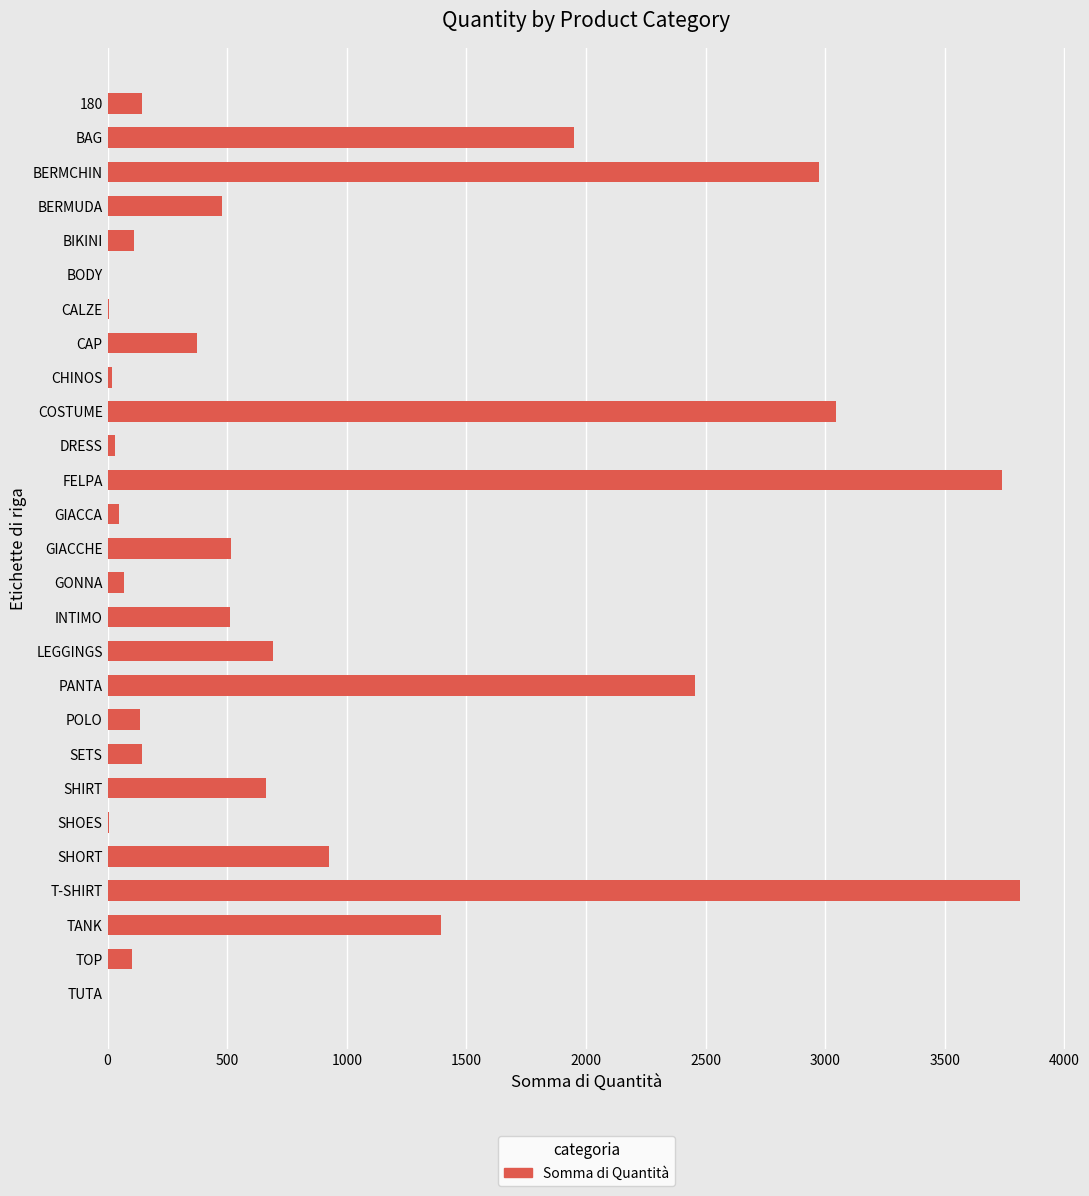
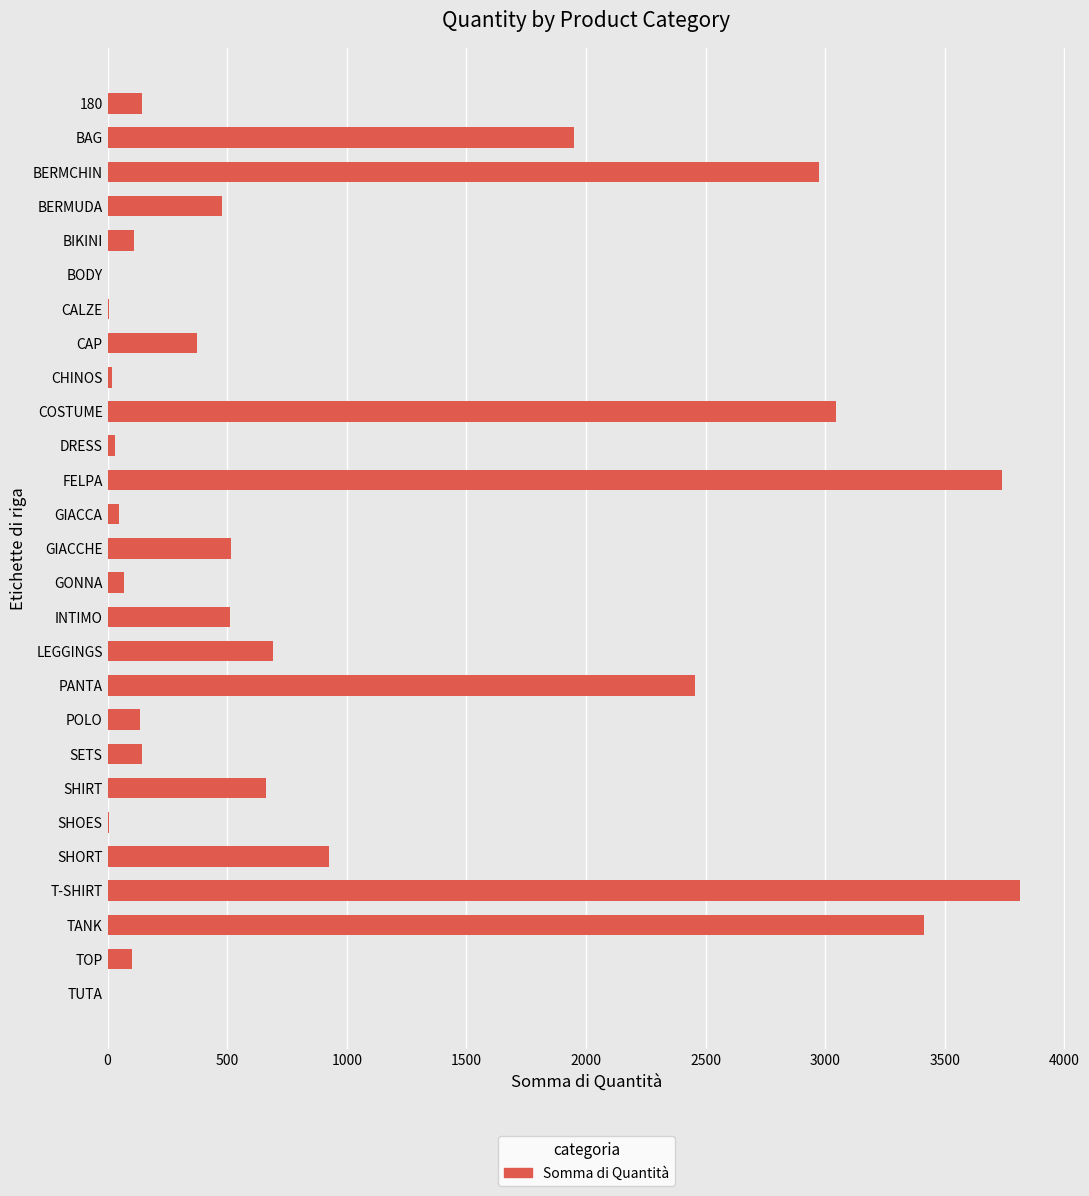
TANK: 1390 -> 3410
